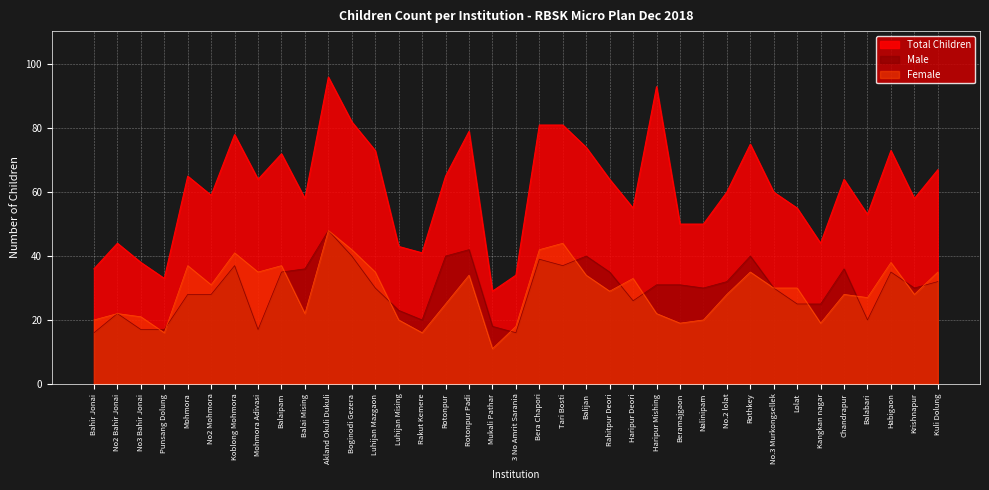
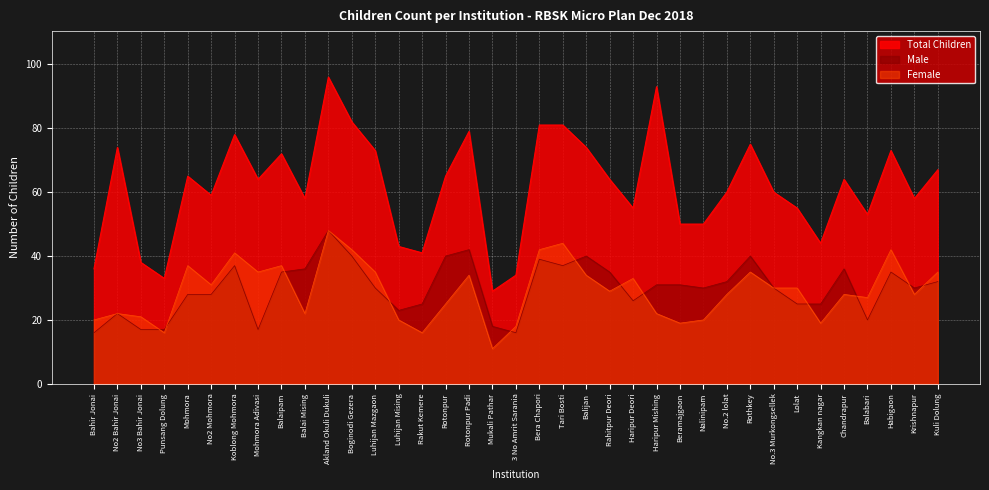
Total Children, No2 Bahir Jonai: 44 -> 74
Male, Rakut Kemere: 20 -> 25
Female, Habigaon: 38 -> 42
